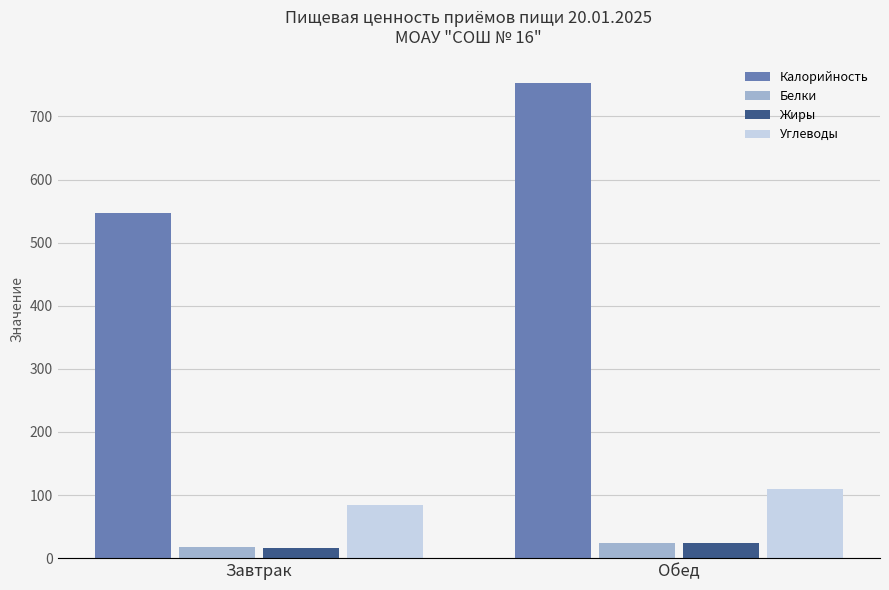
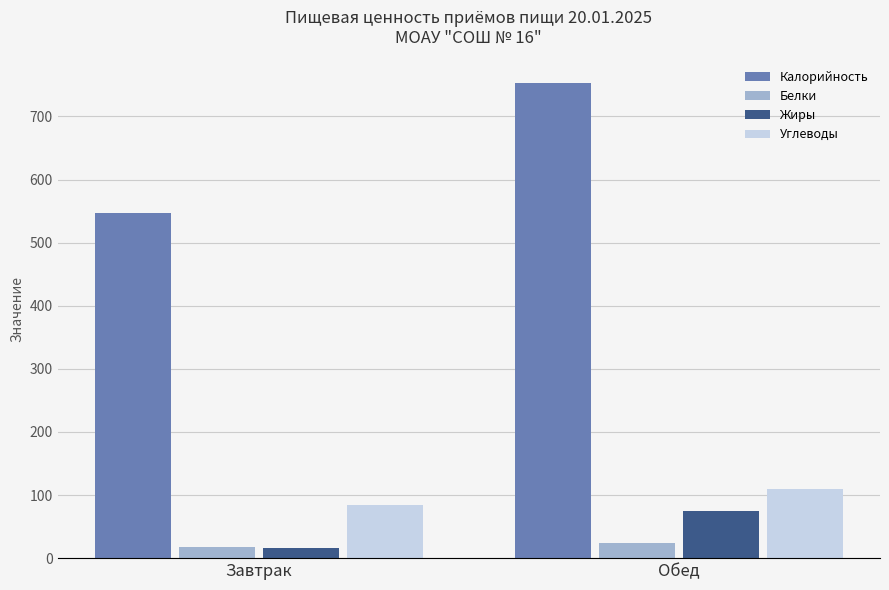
Жиры, Обед: 20 -> 80
